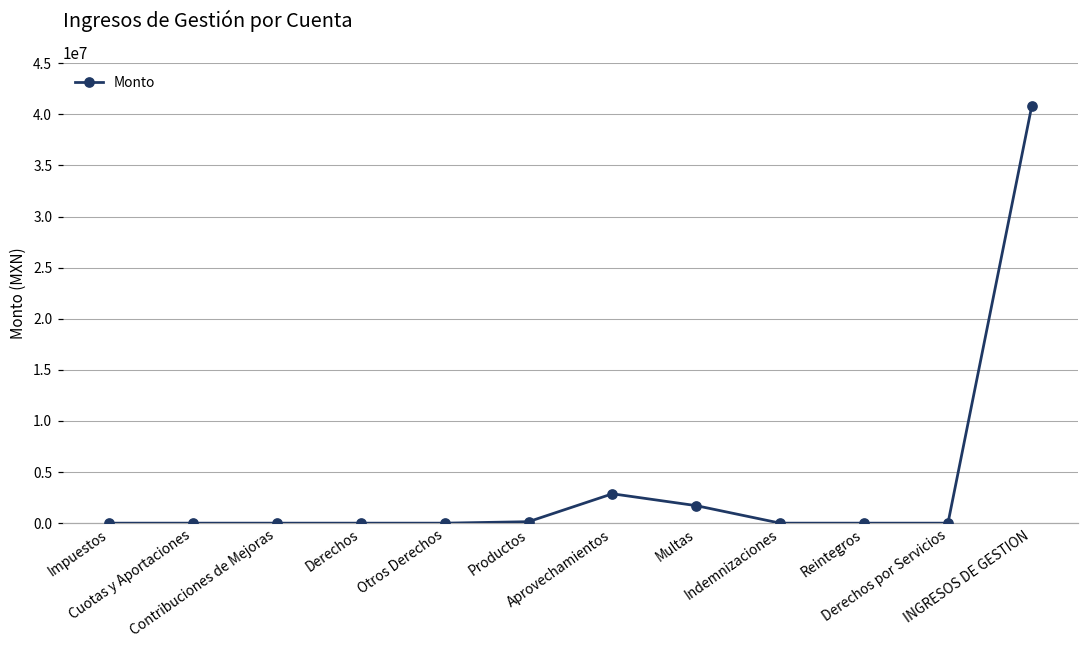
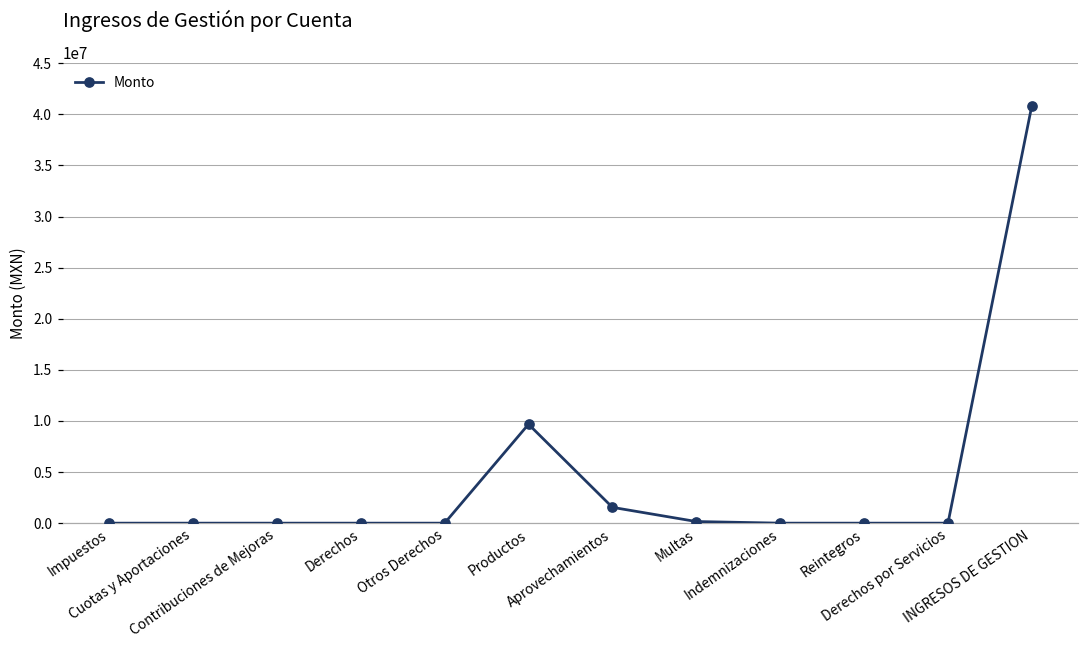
Productos: 0 -> 10000000
Aprovechamientos: 3000000 -> 2000000
Multas: 2000000 -> 0
